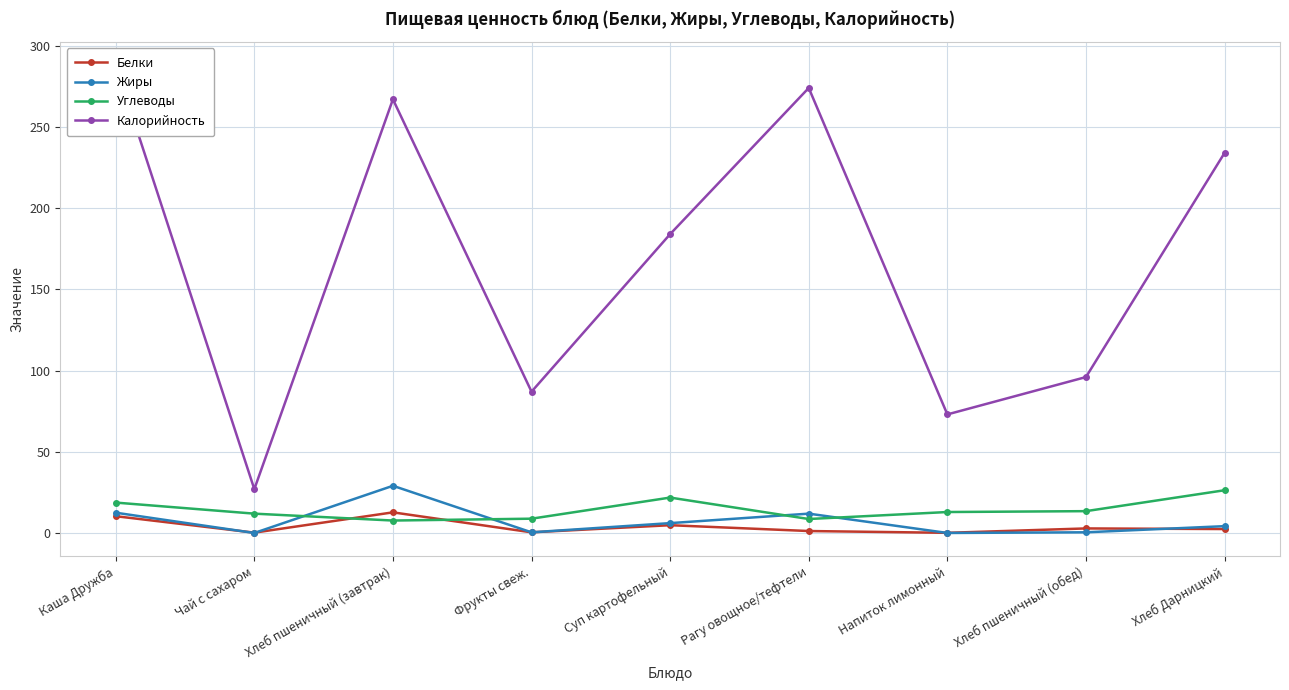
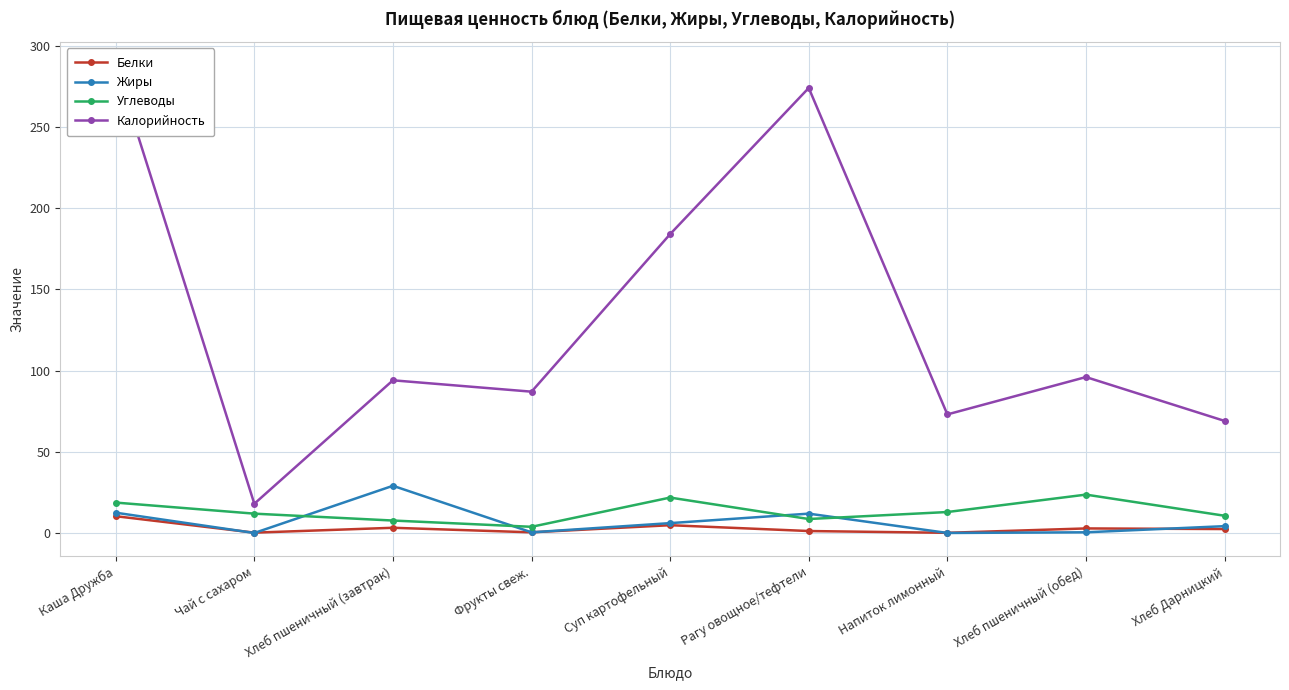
Калорийность, Чай с сахаром: 27 -> 18
Белки, Хлеб пшеничный (завтрак): 13 -> 3
Калорийность, Хлеб пшеничный (завтрак): 267 -> 94
Углеводы, Фрукты свеж.: 9 -> 4
Углеводы, Хлеб пшеничный (обед): 13 -> 24
Углеводы, Хлеб Дарницкий: 26 -> 11
Калорийность, Хлеб Дарницкий: 234 -> 69
